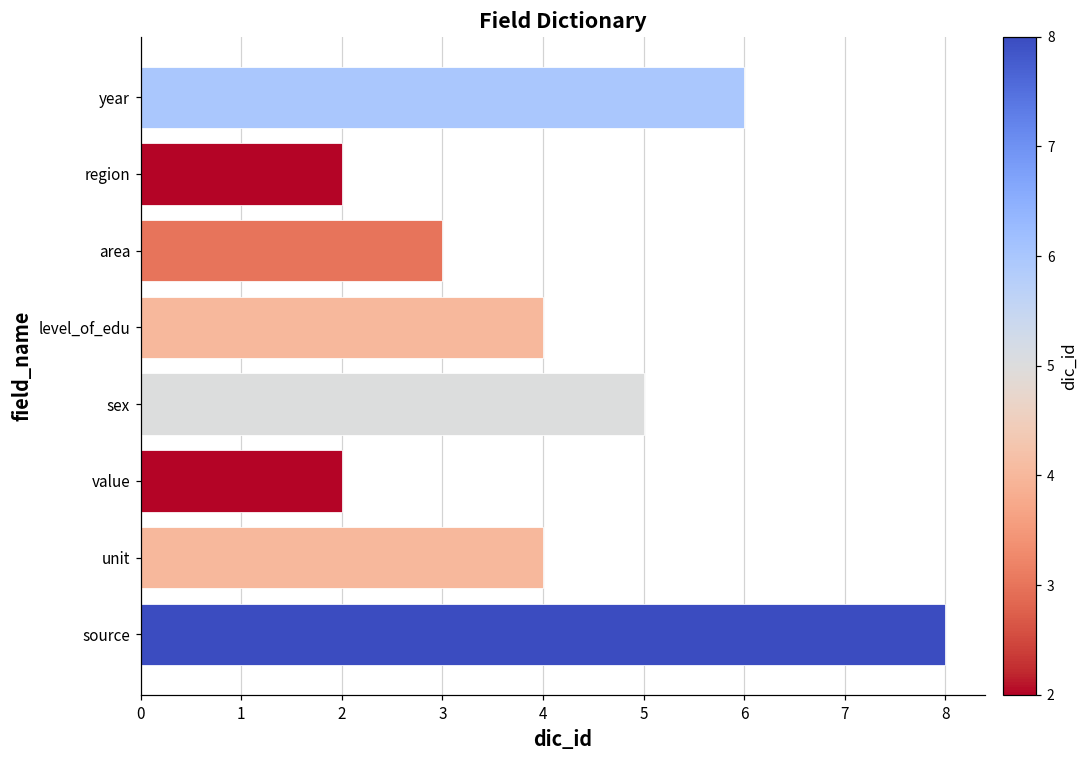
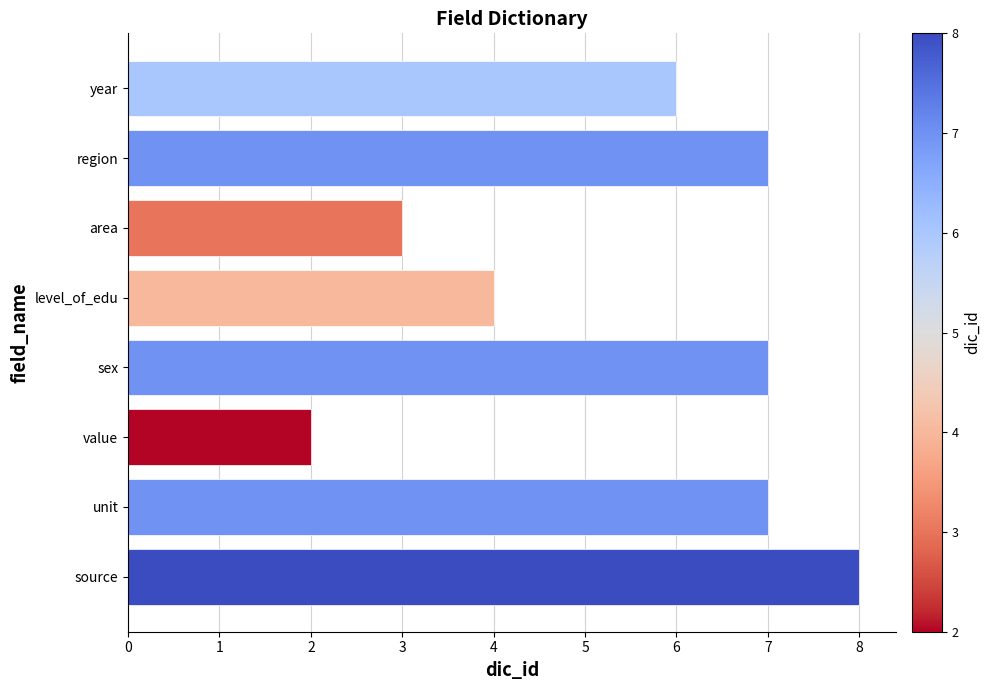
region: 2 -> 7
sex: 5 -> 7
unit: 4 -> 7
